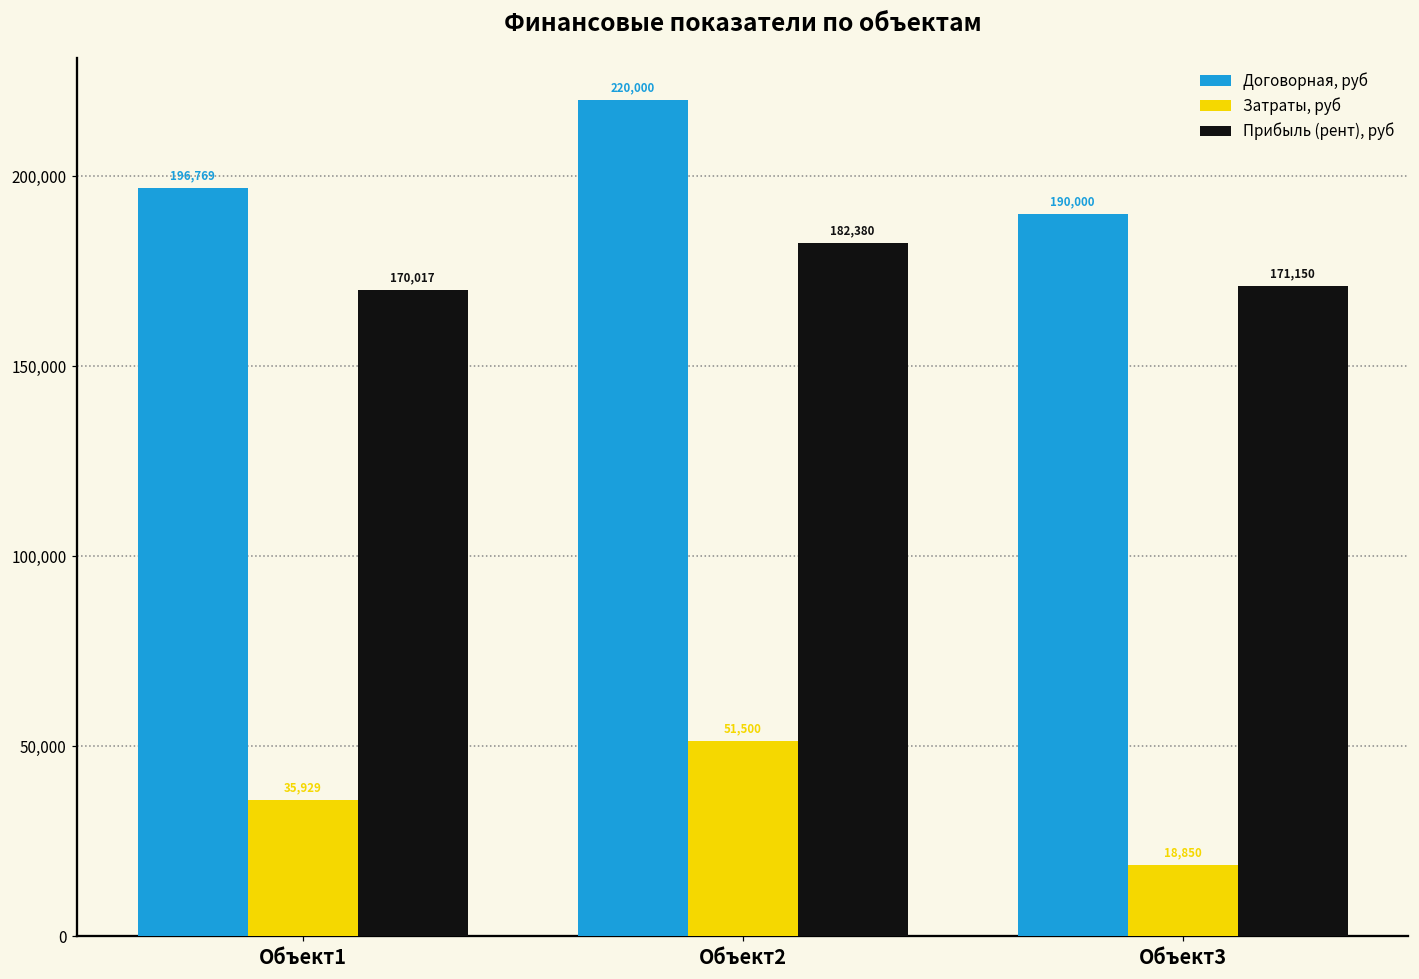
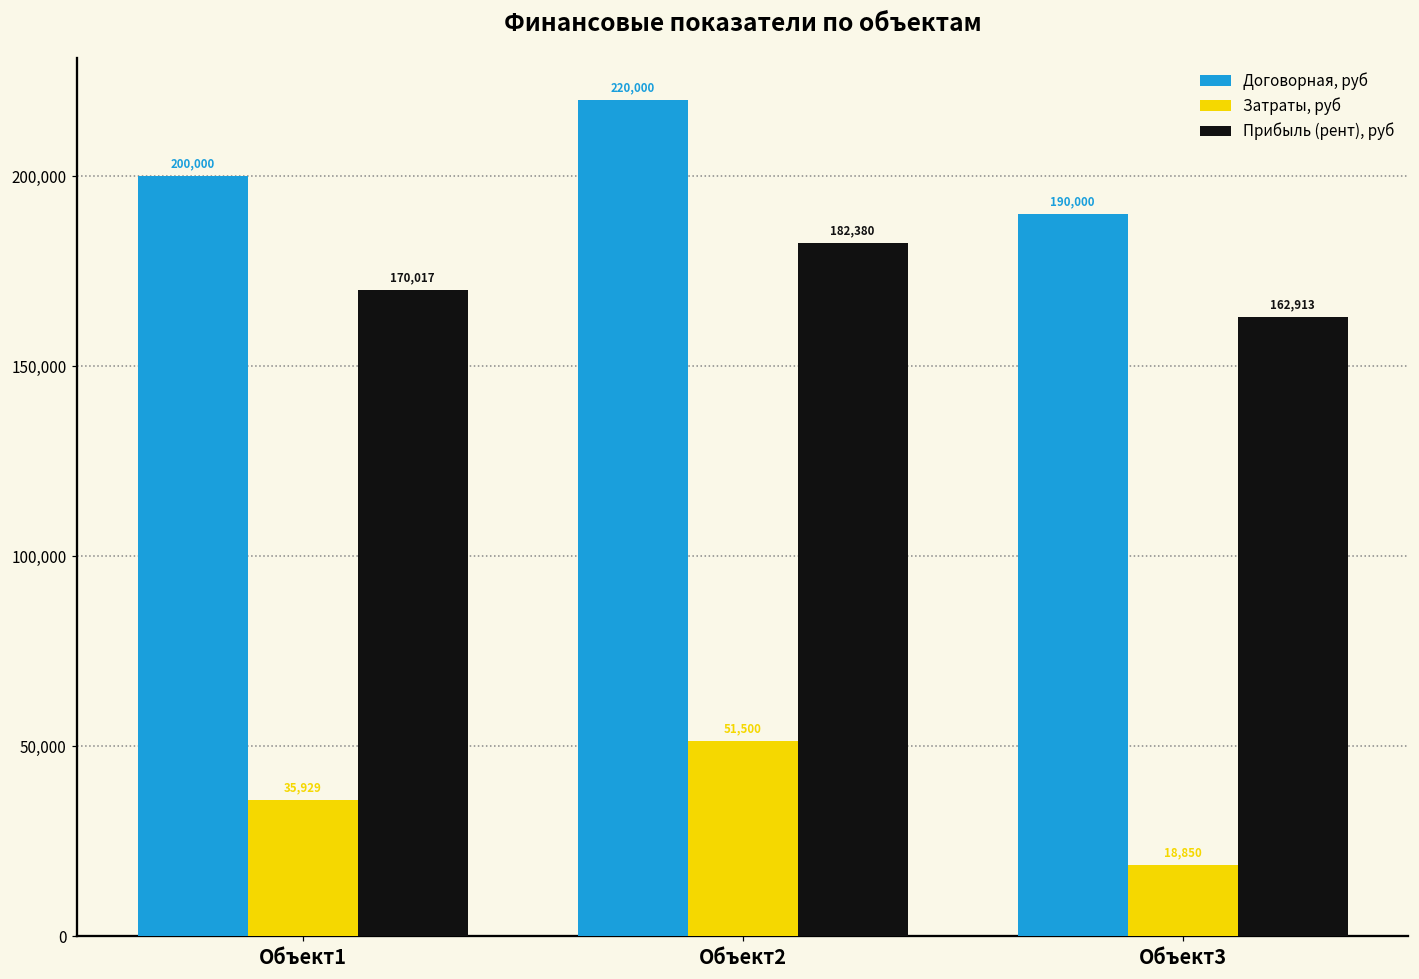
Договорная, руб, Объект1: 196,769 -> 200,000
Прибыль (рент), руб, Объект3: 171,150 -> 162,913
